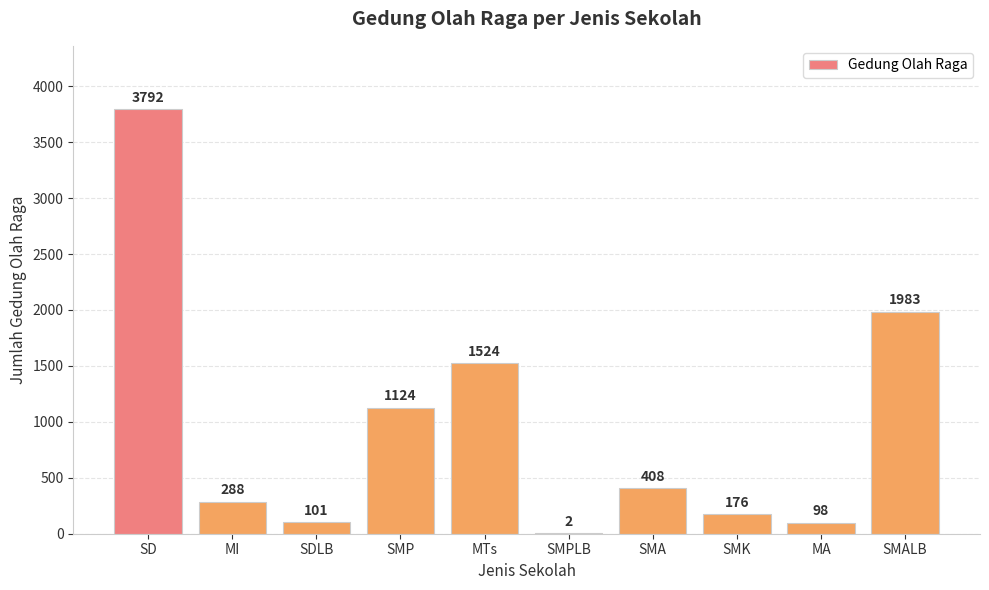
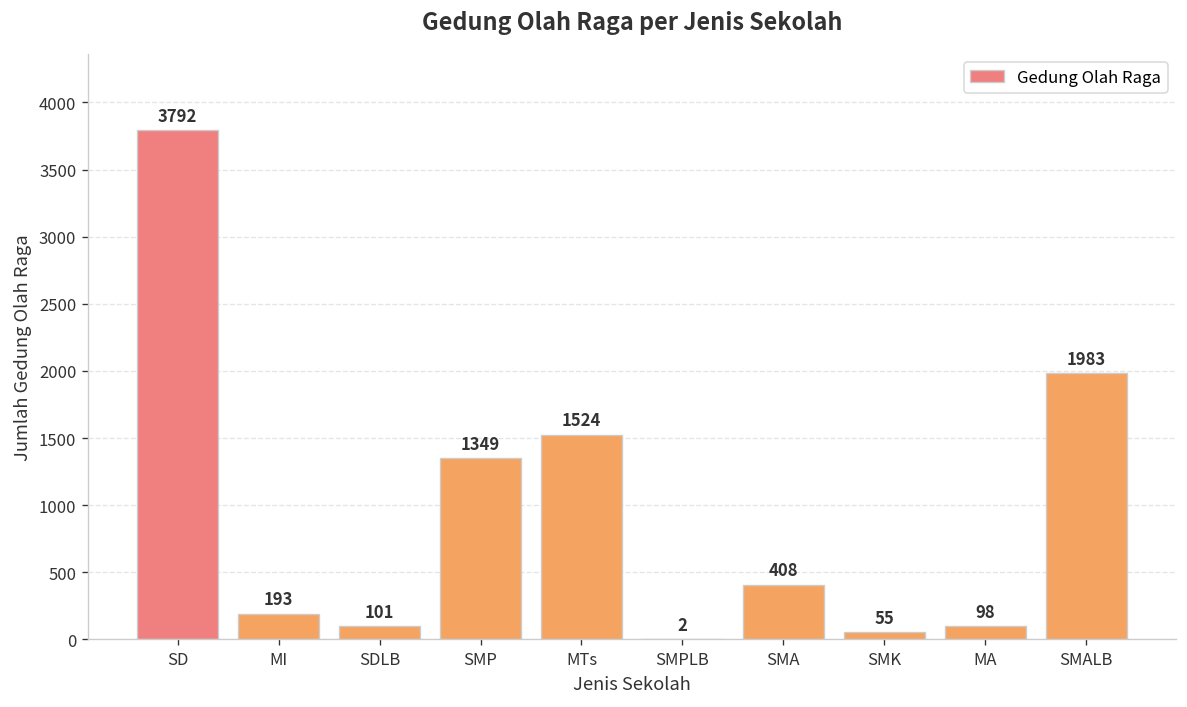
MI: 288 -> 193
SMP: 1124 -> 1349
SMK: 176 -> 55
